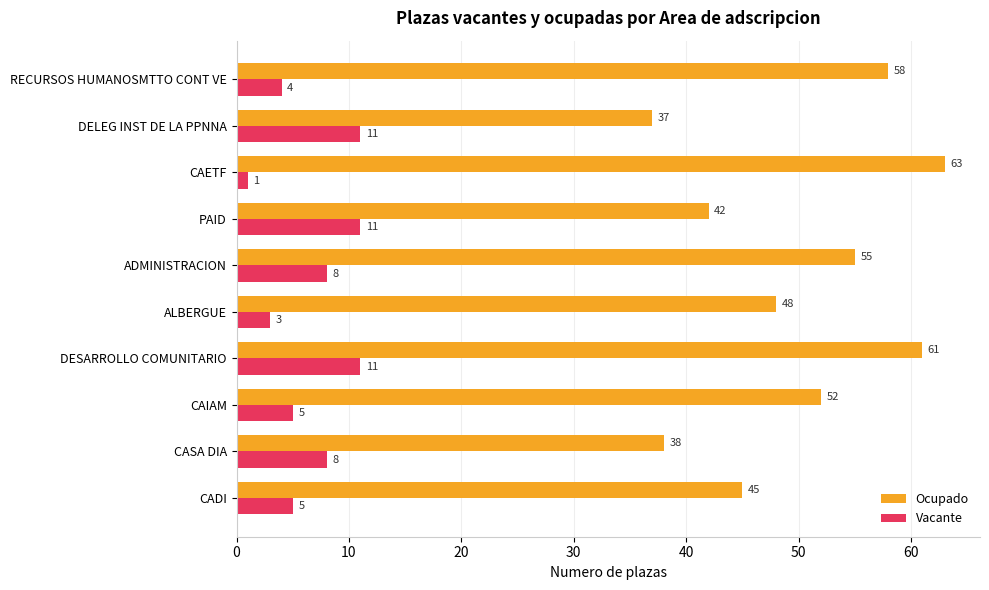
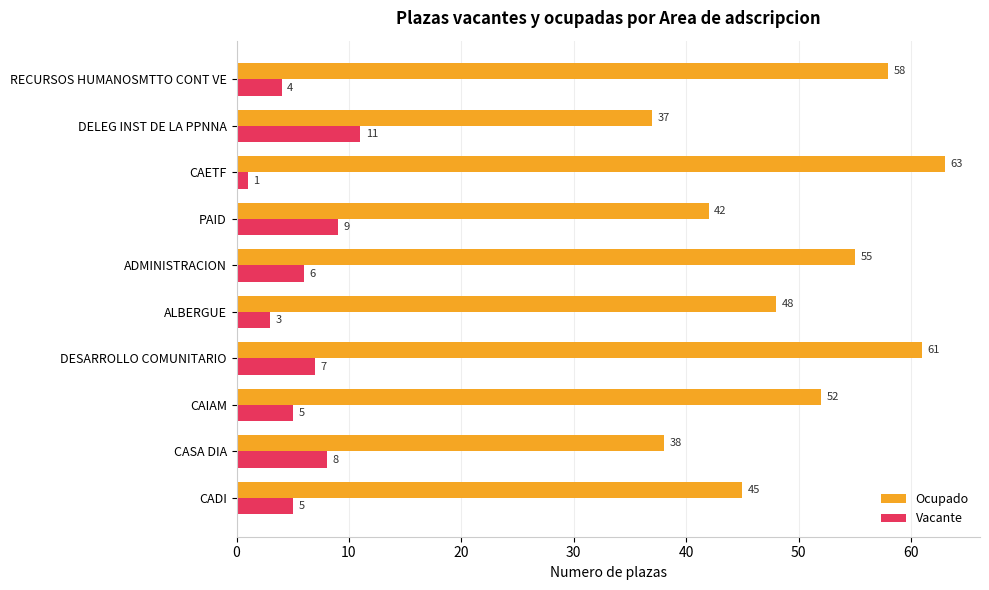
Vacante, PAID: 11 -> 9
Vacante, ADMINISTRACION: 8 -> 6
Vacante, DESARROLLO COMUNITARIO: 11 -> 7
